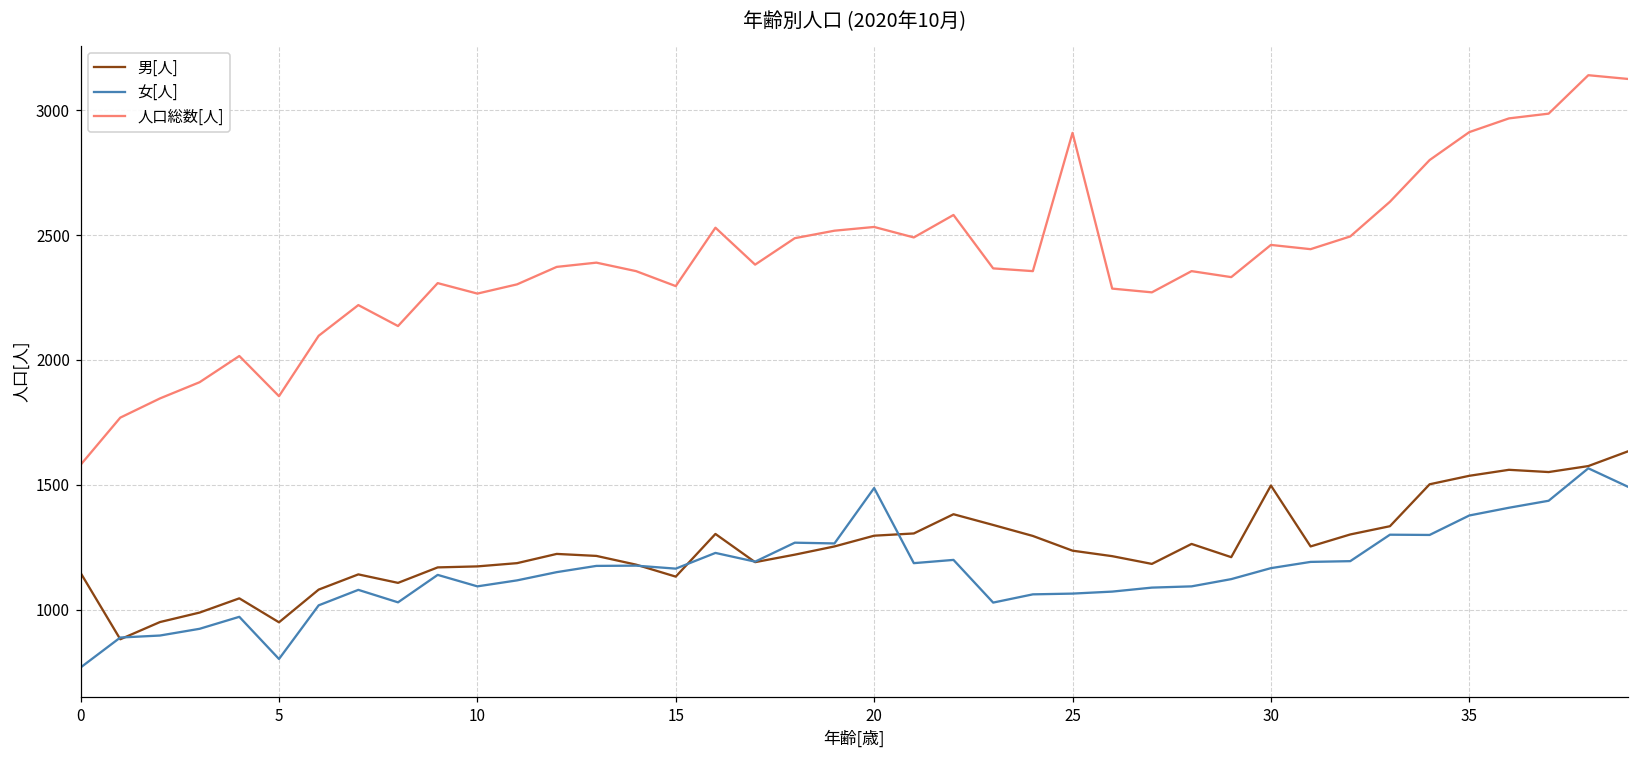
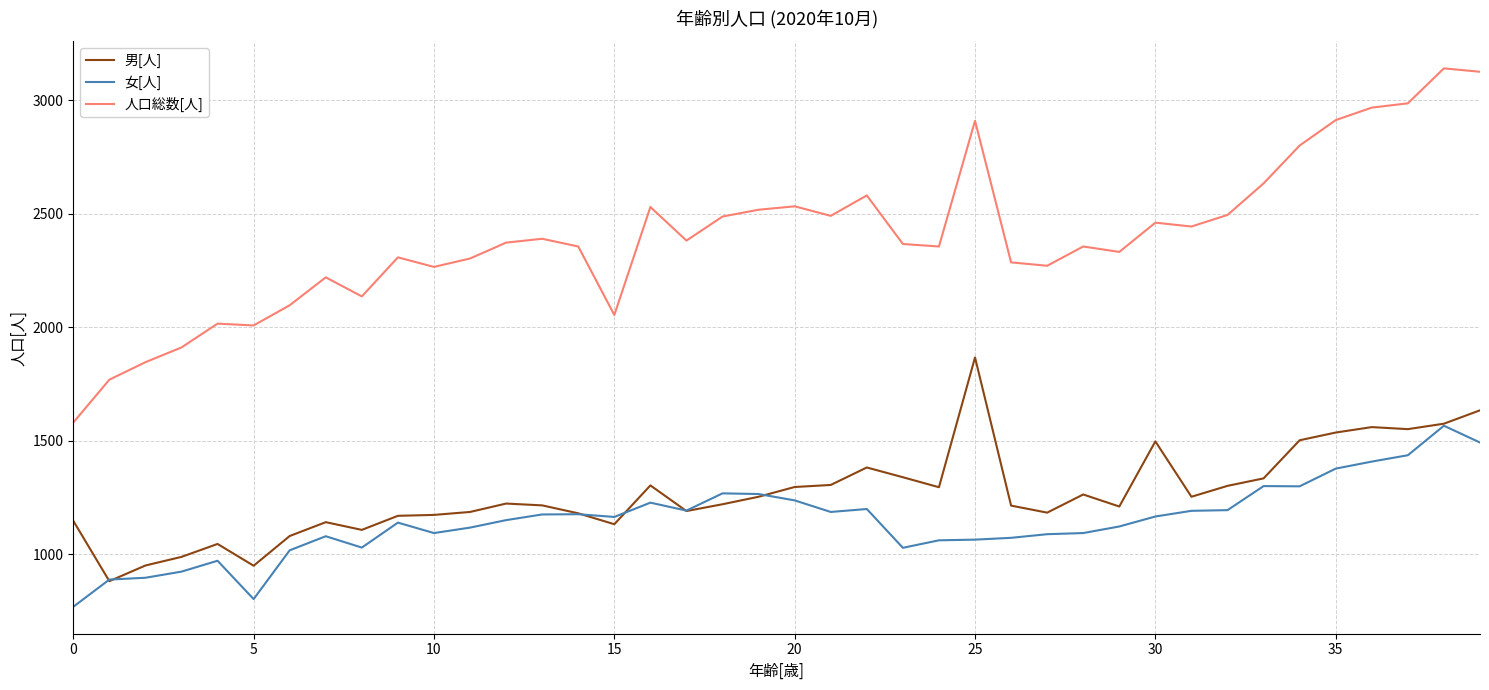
人口総数[人], 5: 1860 -> 2010
人口総数[人], 15: 2300 -> 2050
女[人], 20: 1490 -> 1240
男[人], 25: 1240 -> 1870
